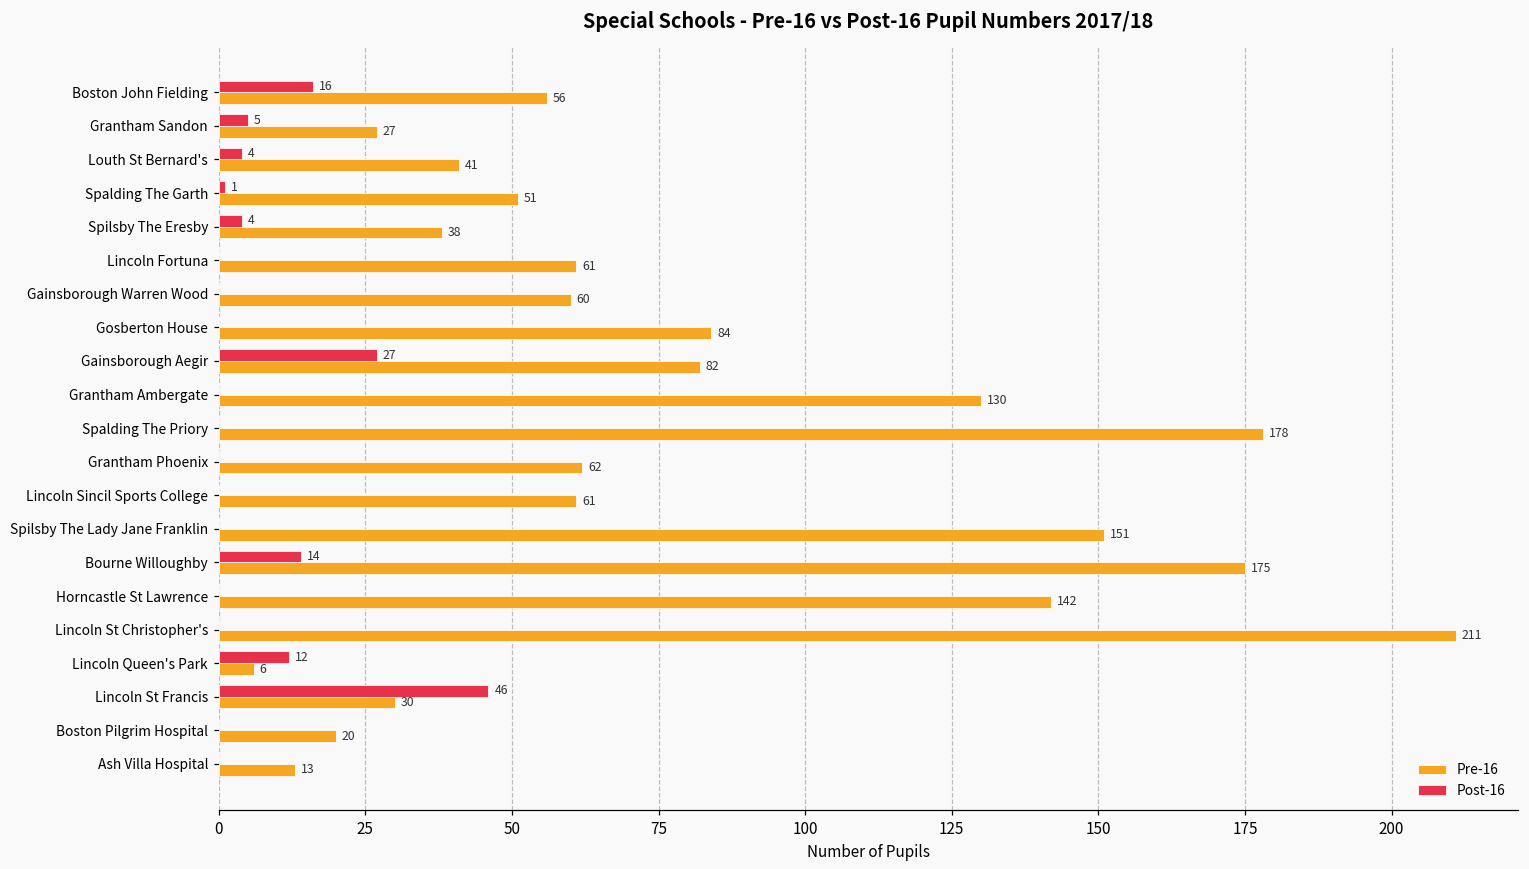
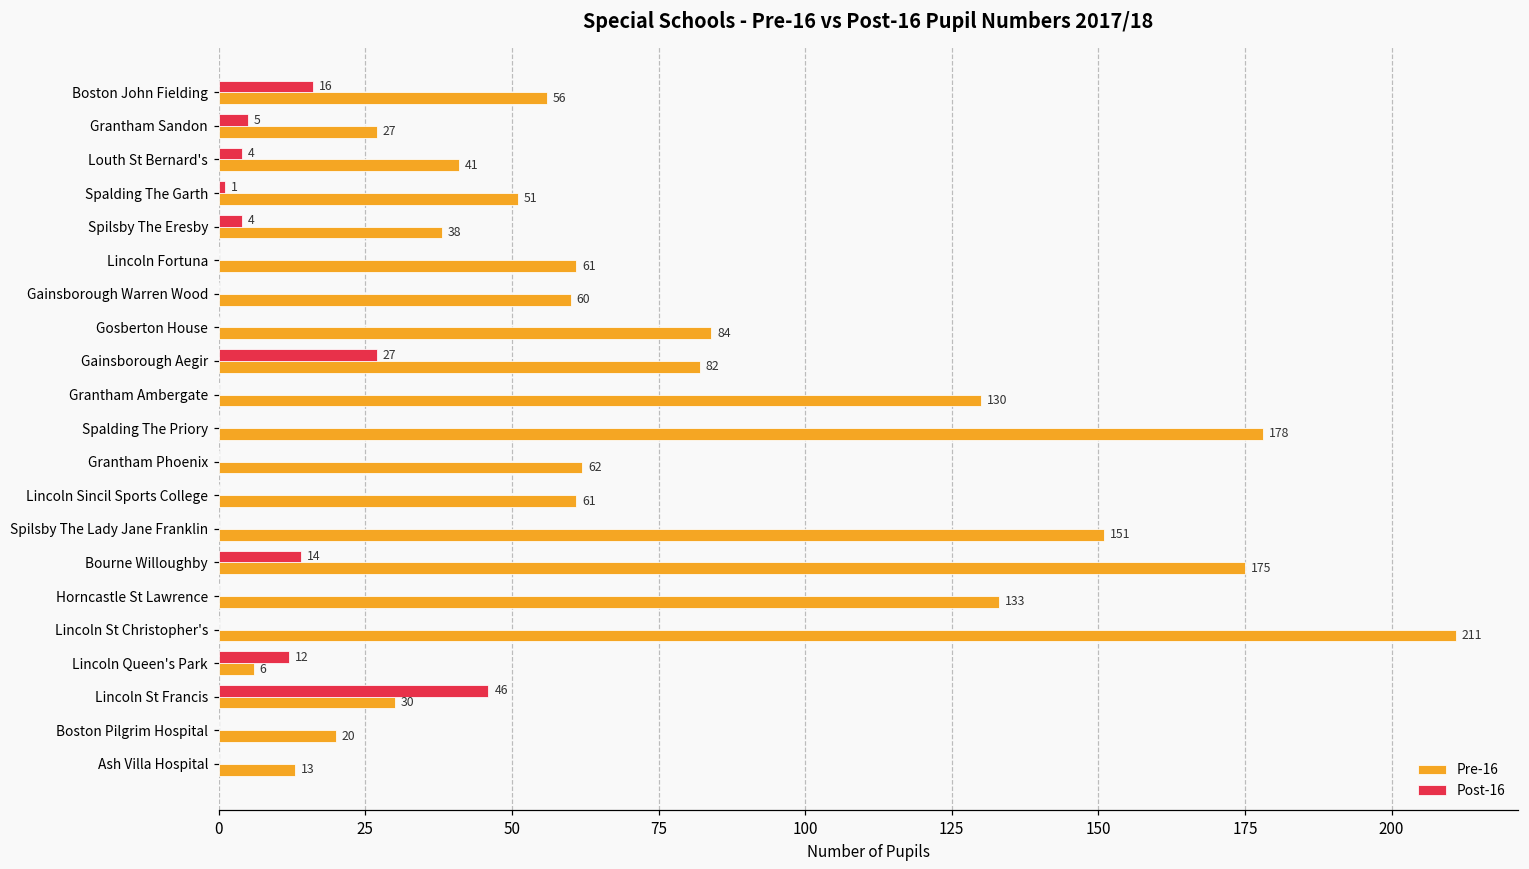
Pre-16, Horncastle St Lawrence: 142 -> 133
